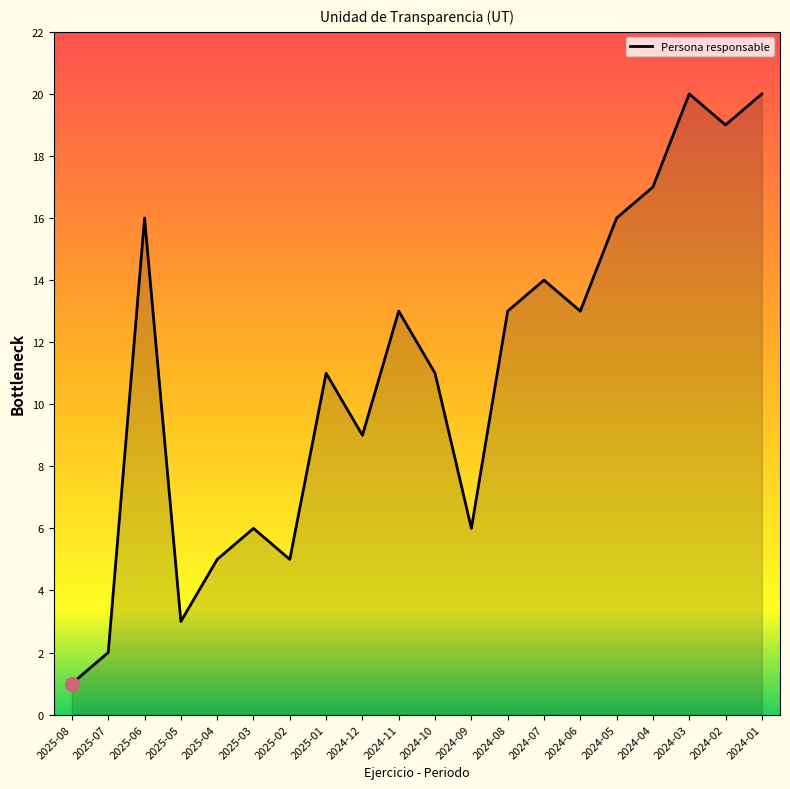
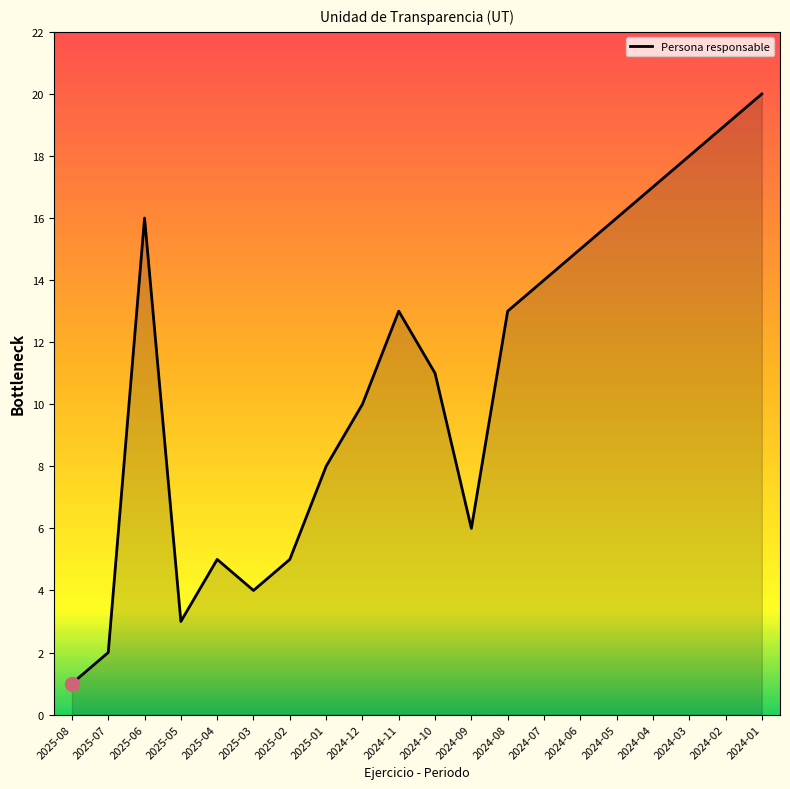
Persona responsable, 2025-03: 6 -> 4
Persona responsable, 2025-01: 11 -> 8
Persona responsable, 2024-12: 9 -> 10
Persona responsable, 2024-06: 13 -> 15
Persona responsable, 2024-03: 20 -> 18
